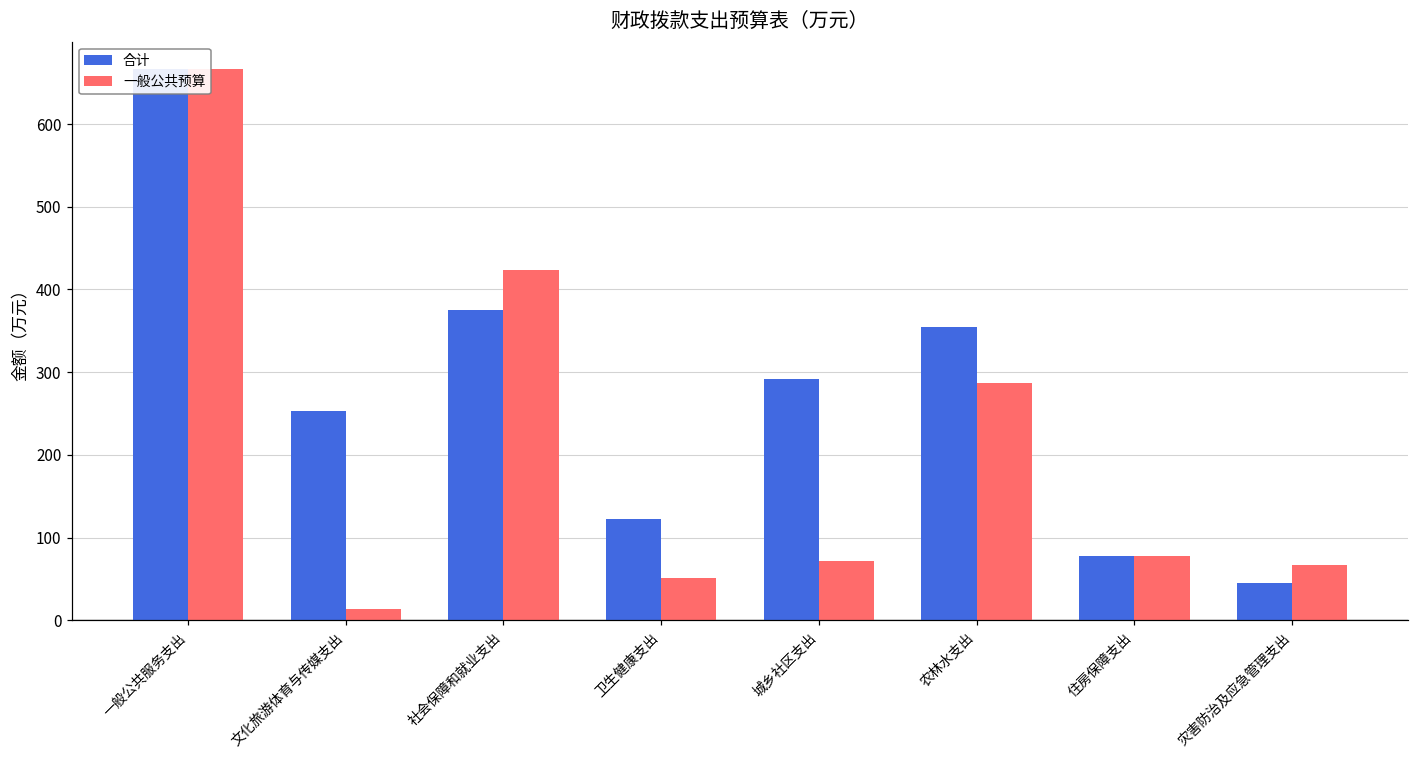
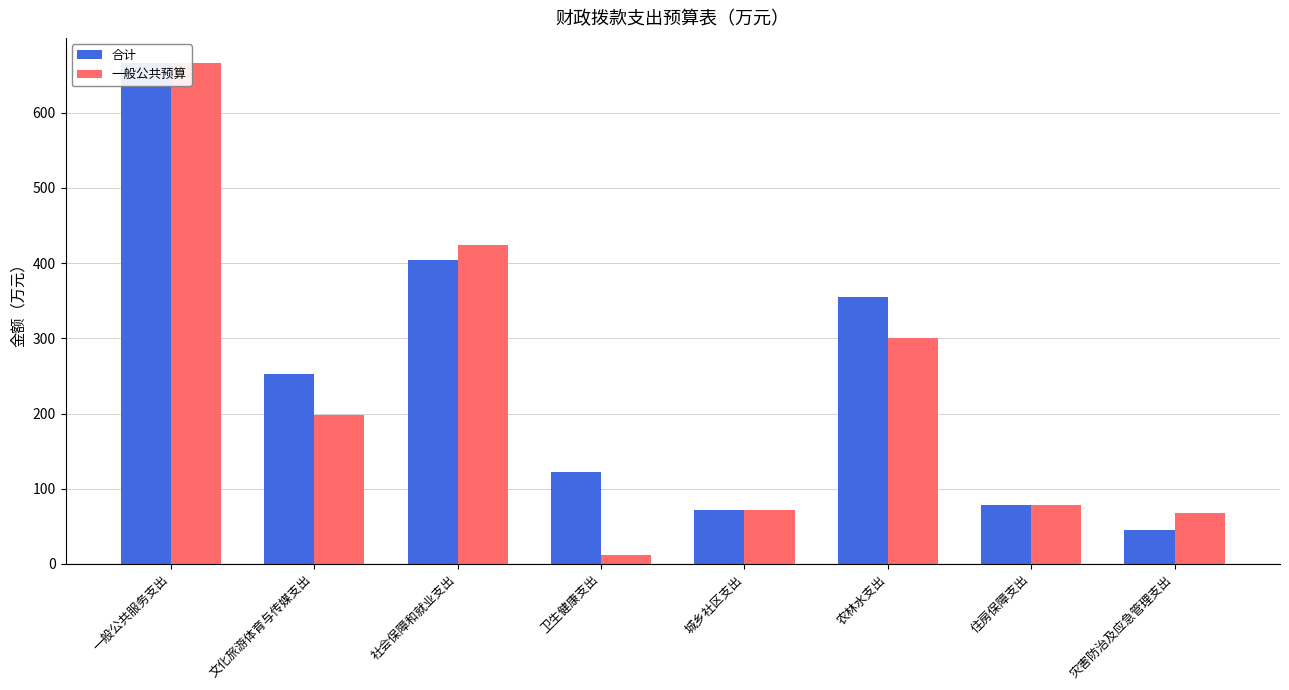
一般公共预算, 文化旅游体育与传媒支出: 10 -> 200
合计, 社会保障和就业支出: 380 -> 400
一般公共预算, 卫生健康支出: 50 -> 10
合计, 城乡社区支出: 290 -> 70
一般公共预算, 农林水支出: 290 -> 300
